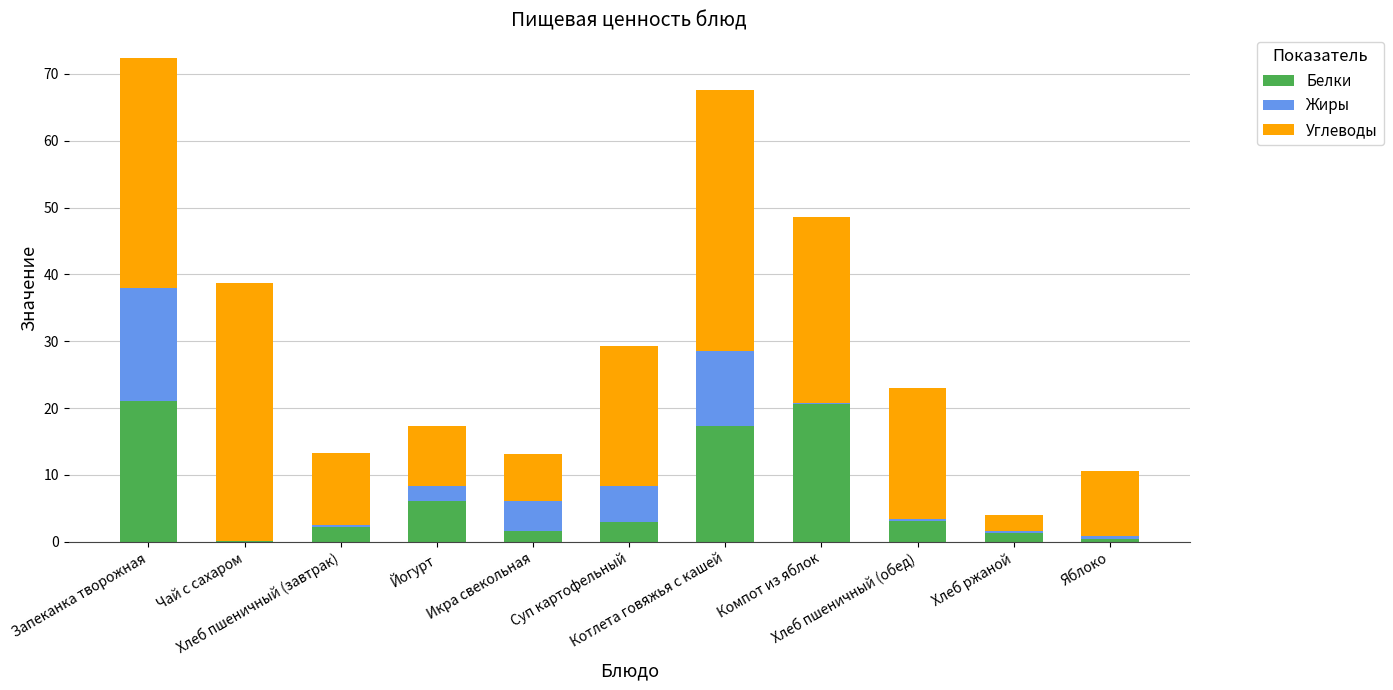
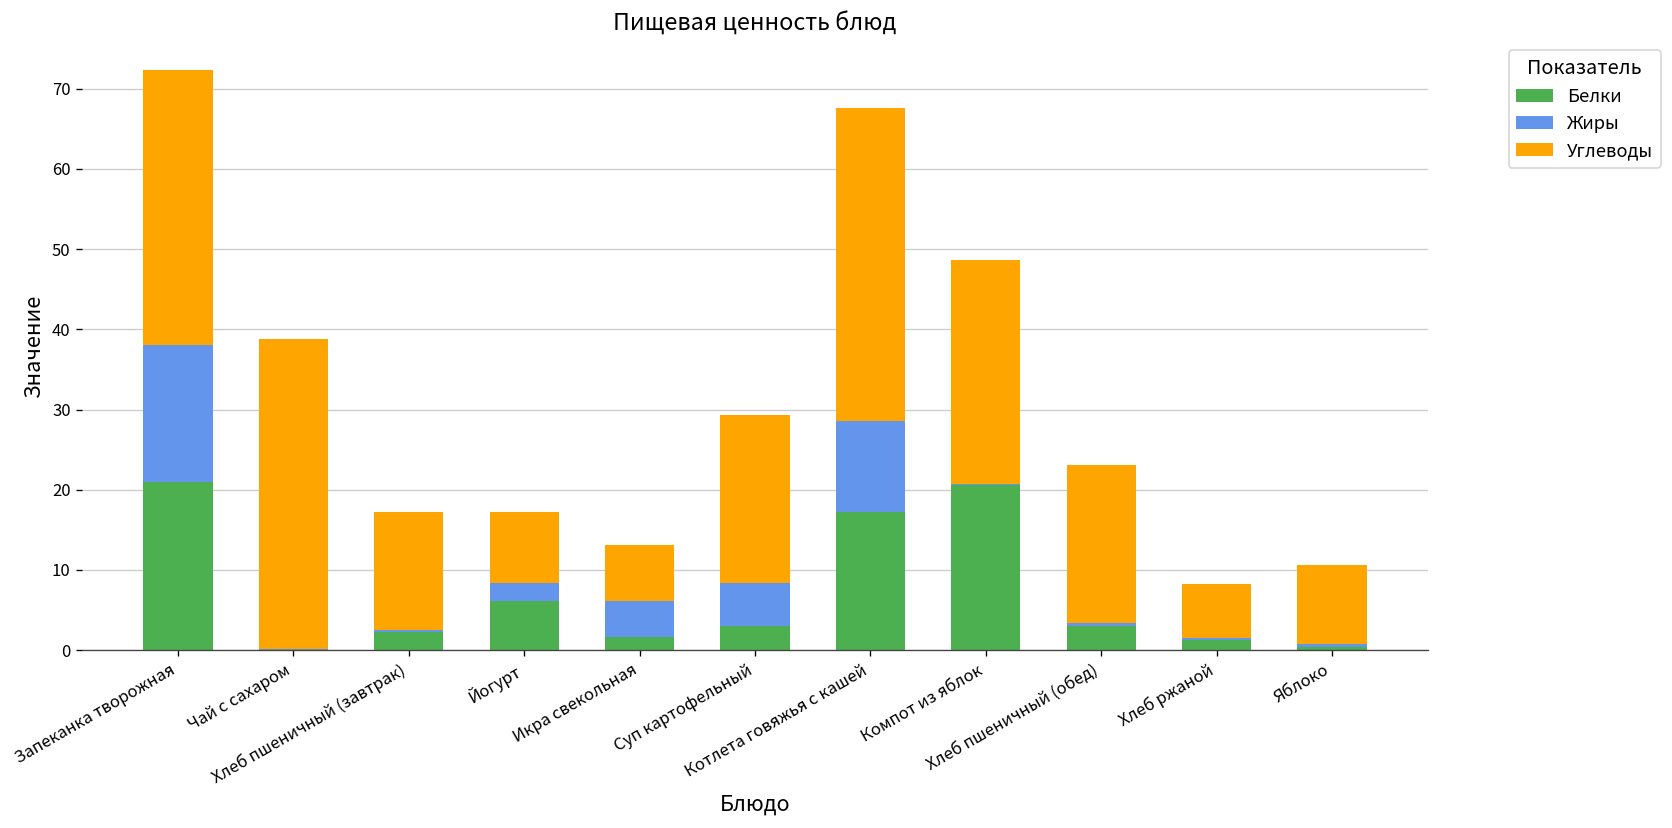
Углеводы, Хлеб пшеничный (завтрак): 11 -> 15
Углеводы, Хлеб ржаной: 2 -> 7
